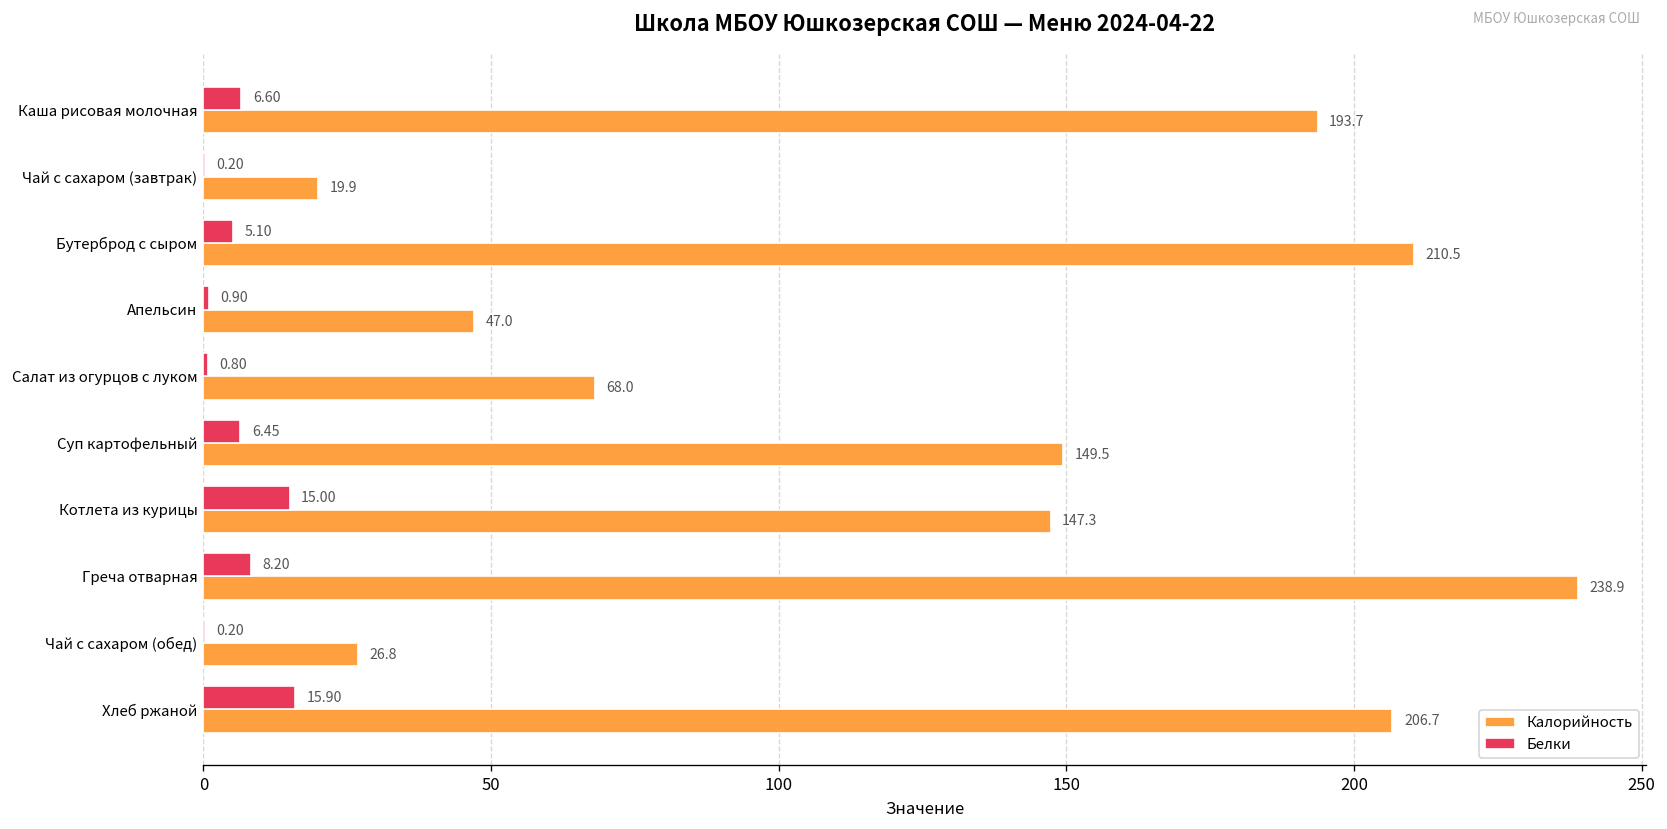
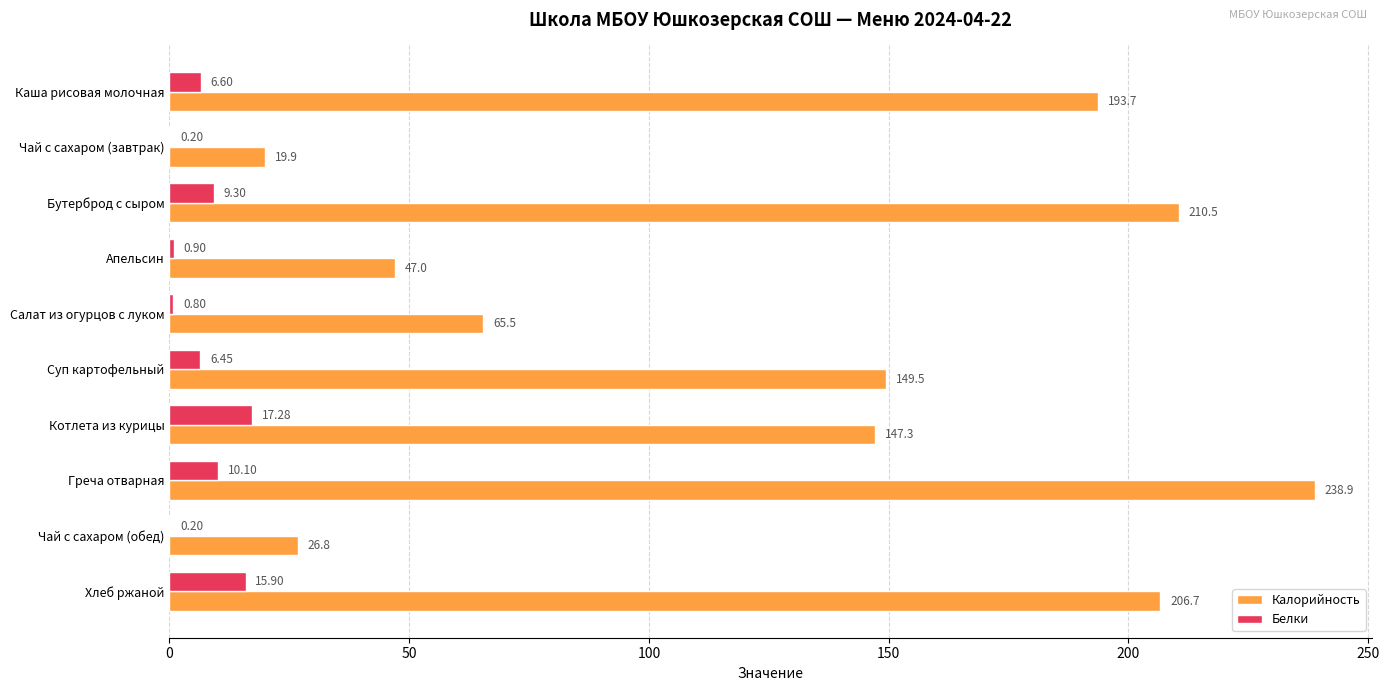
Белки, Бутерброд с сыром: 5.10 -> 9.30
Калорийность, Салат из огурцов с луком: 68.0 -> 65.5
Белки, Котлета из курицы: 15.00 -> 17.28
Белки, Греча отварная: 8.20 -> 10.10
